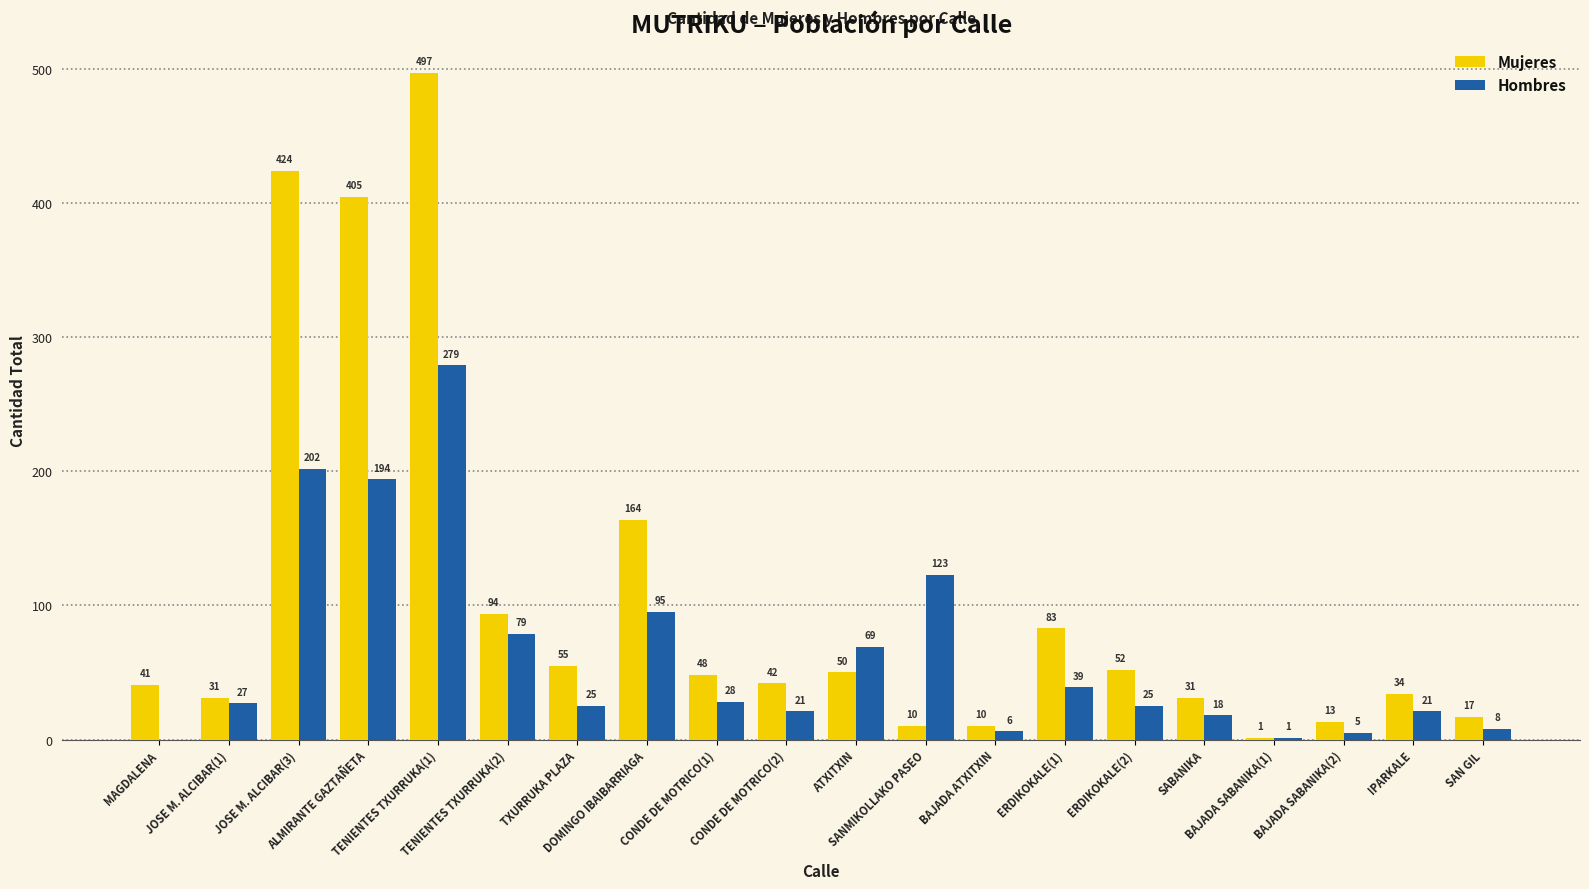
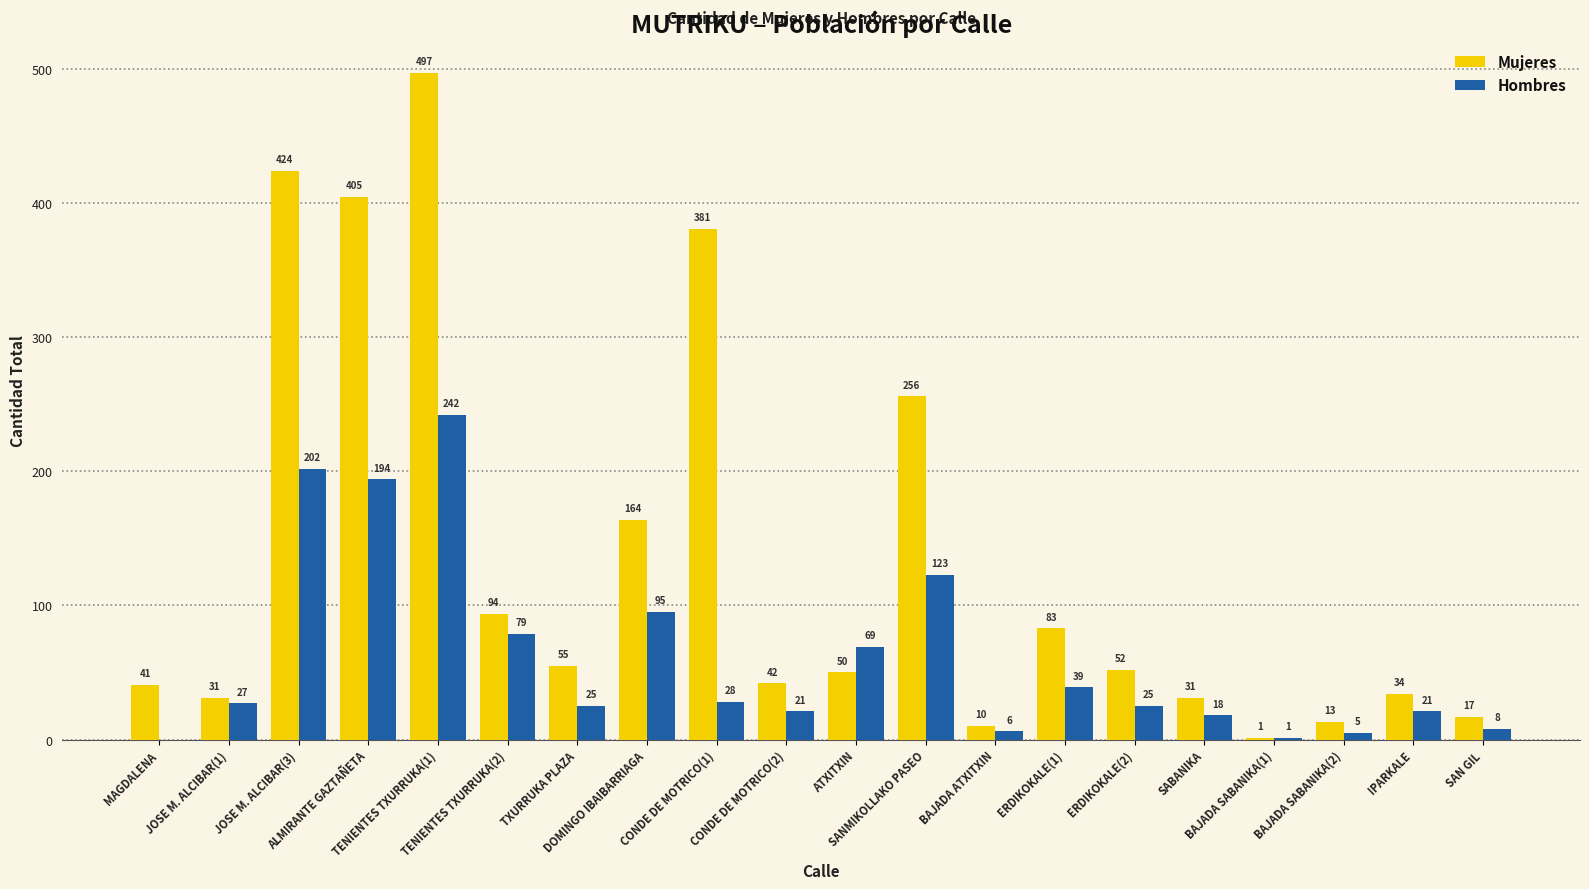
Hombres, TENIENTES TXURRUKA(1): 279 -> 242
Mujeres, CONDE DE MOTRICO(1): 48 -> 381
Mujeres, SANMIKOLLAKO PASEO: 10 -> 256
